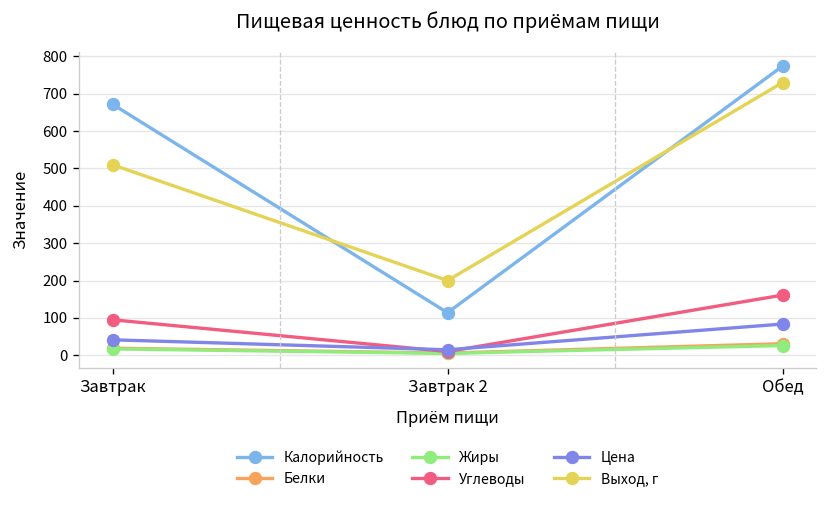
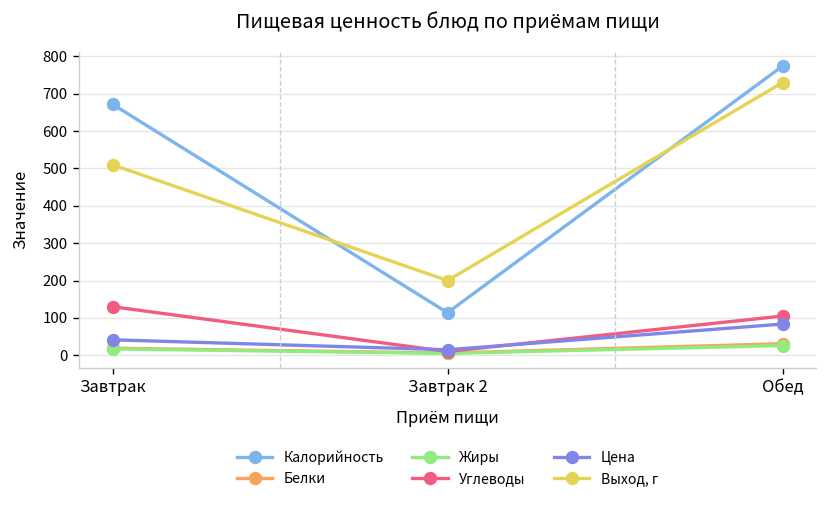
Углеводы, Завтрак: 100 -> 130
Углеводы, Обед: 160 -> 110
